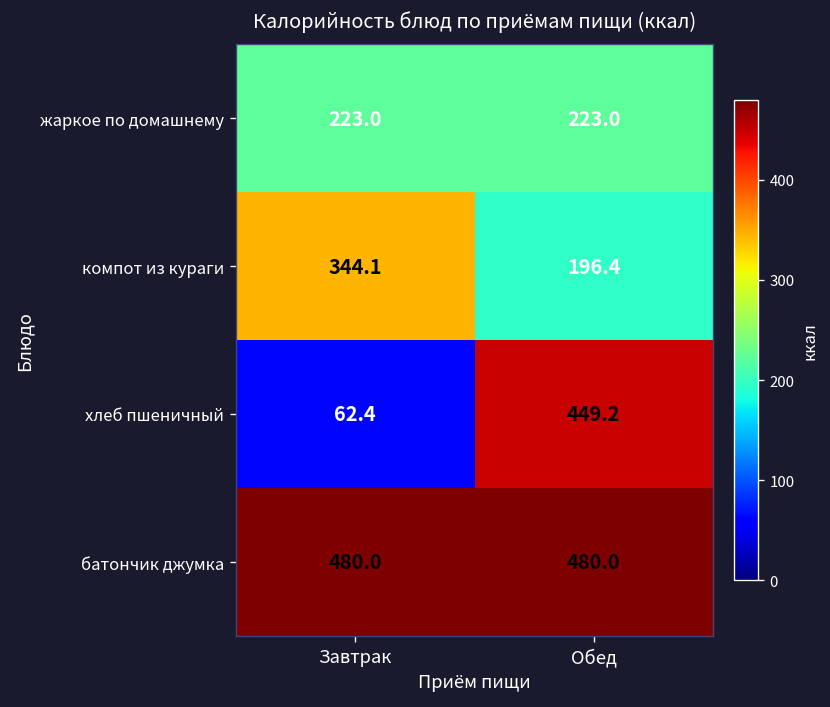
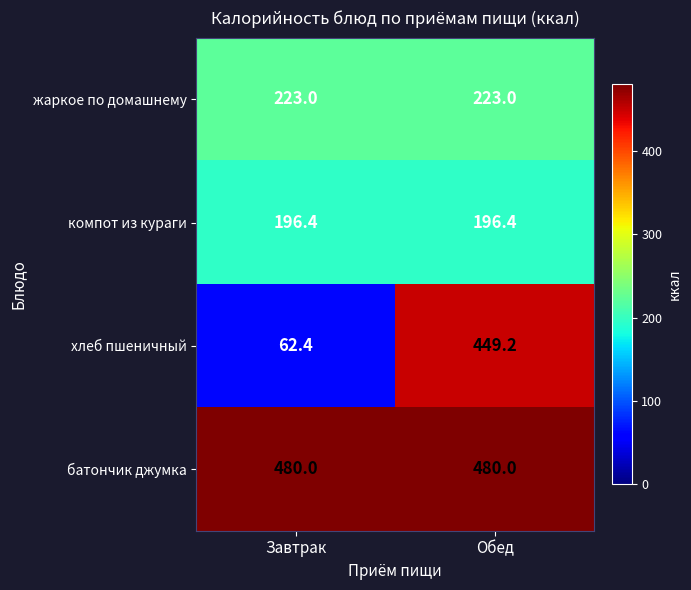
компот из кураги, Завтрак: 344.1 -> 196.4
